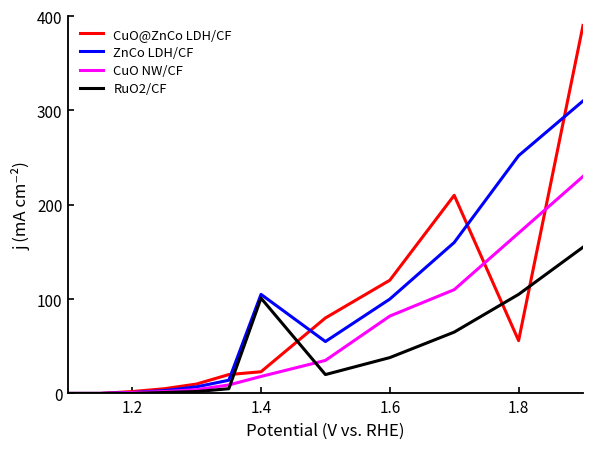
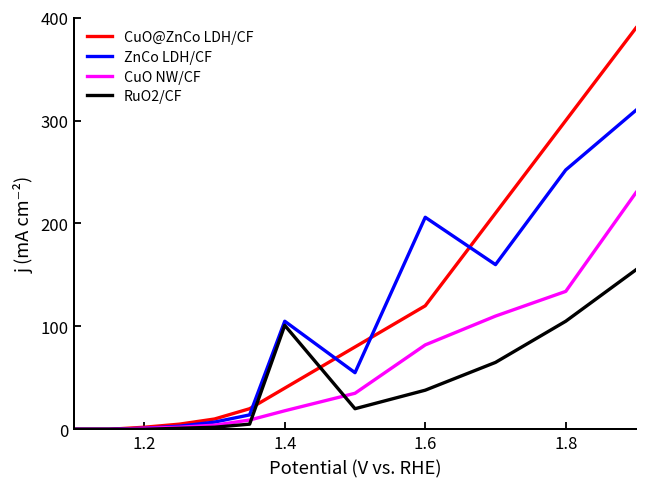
CuO@ZnCo LDH/CF, 1.4: 20 -> 40
ZnCo LDH/CF, 1.6: 100 -> 210
CuO@ZnCo LDH/CF, 1.8: 60 -> 300
CuO NW/CF, 1.8: 170 -> 130
